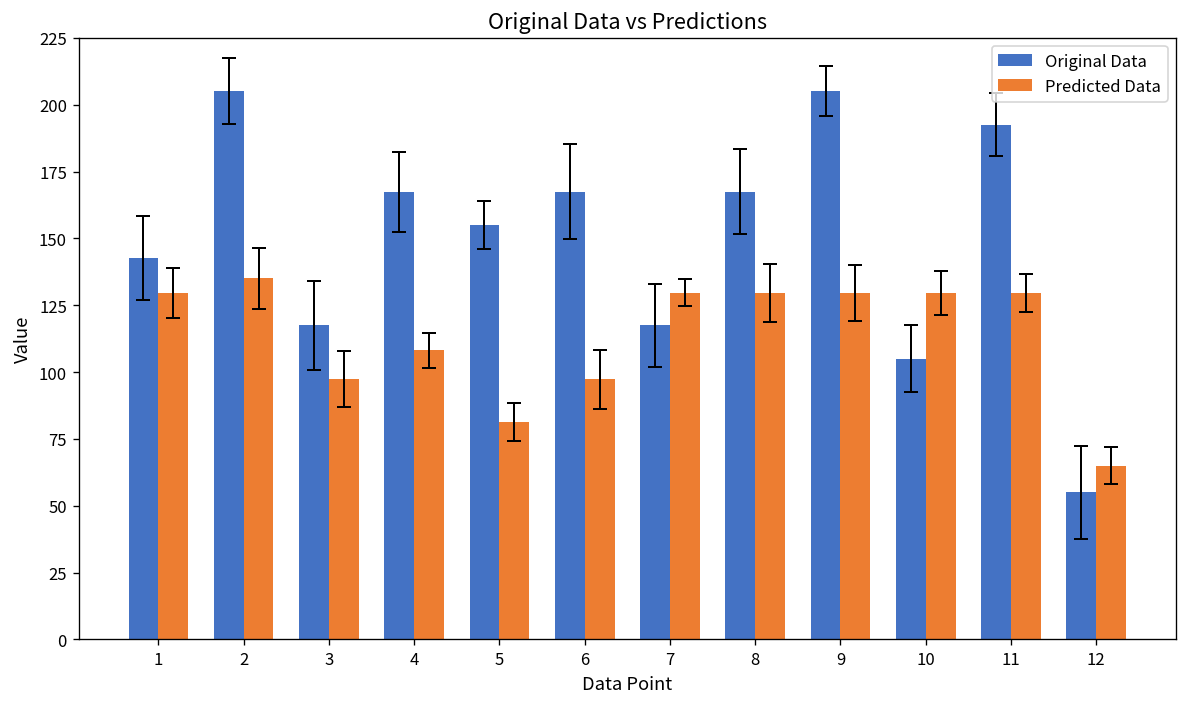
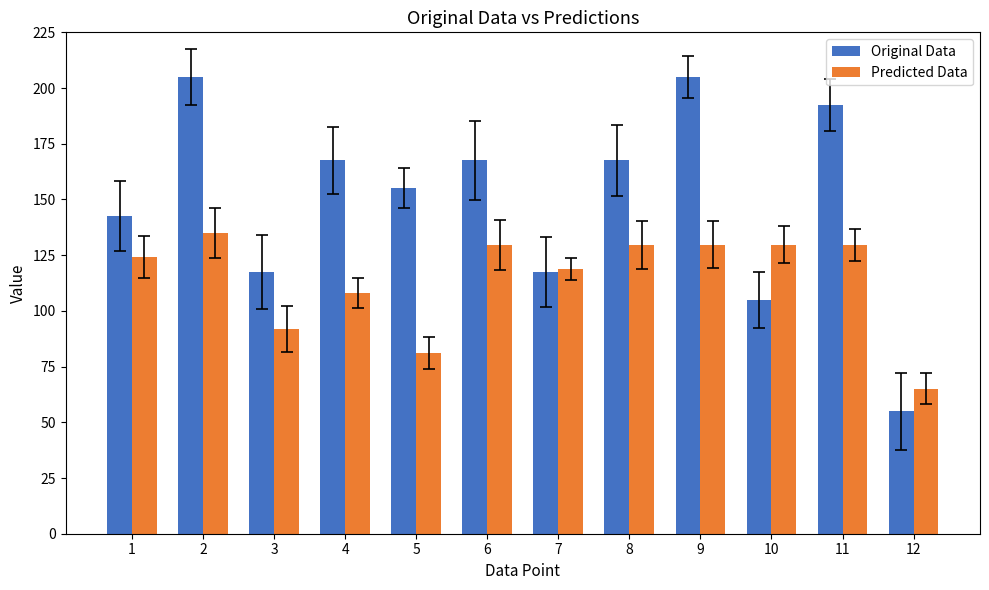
Predicted Data, 1: 130 -> 124
Predicted Data, 3: 97 -> 92
Predicted Data, 6: 97 -> 130
Predicted Data, 7: 130 -> 119
